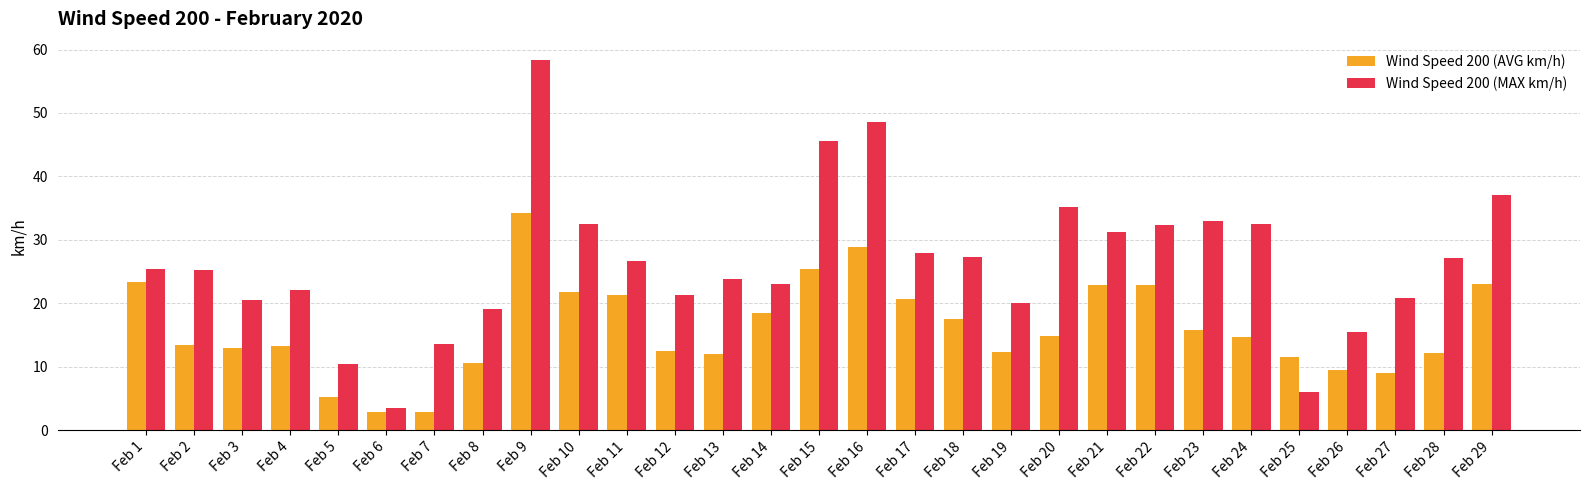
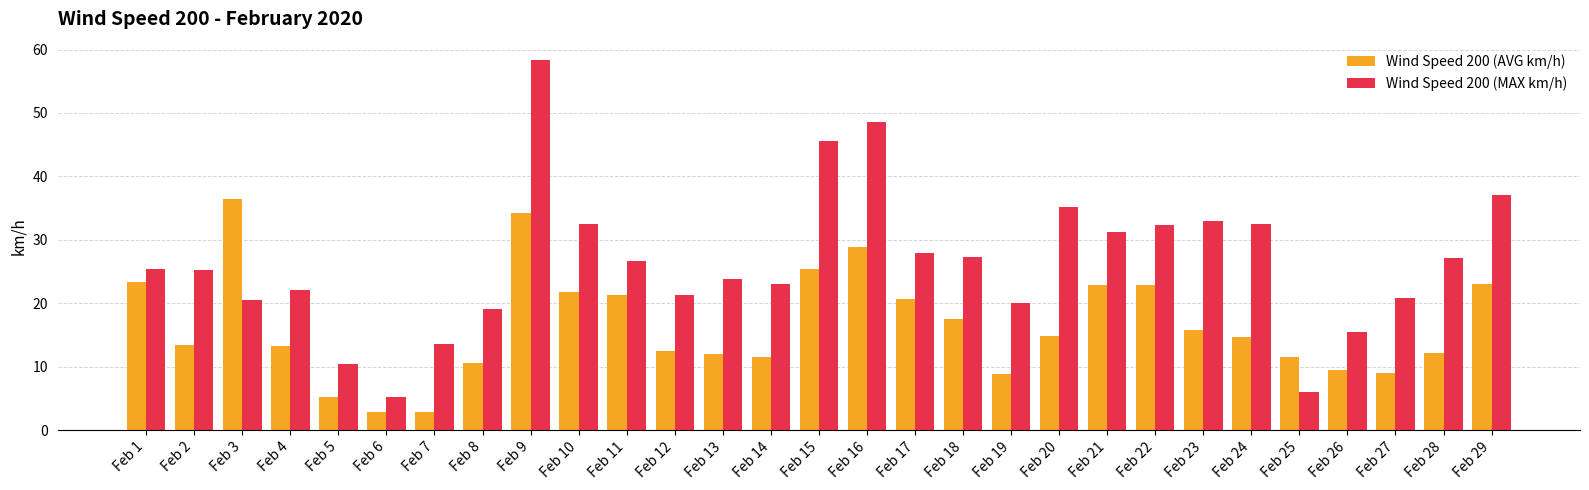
Wind Speed 200 (AVG km/h), Feb 3: 13 -> 36
Wind Speed 200 (MAX km/h), Feb 6: 4 -> 5
Wind Speed 200 (AVG km/h), Feb 14: 19 -> 12
Wind Speed 200 (AVG km/h), Feb 19: 12 -> 9
